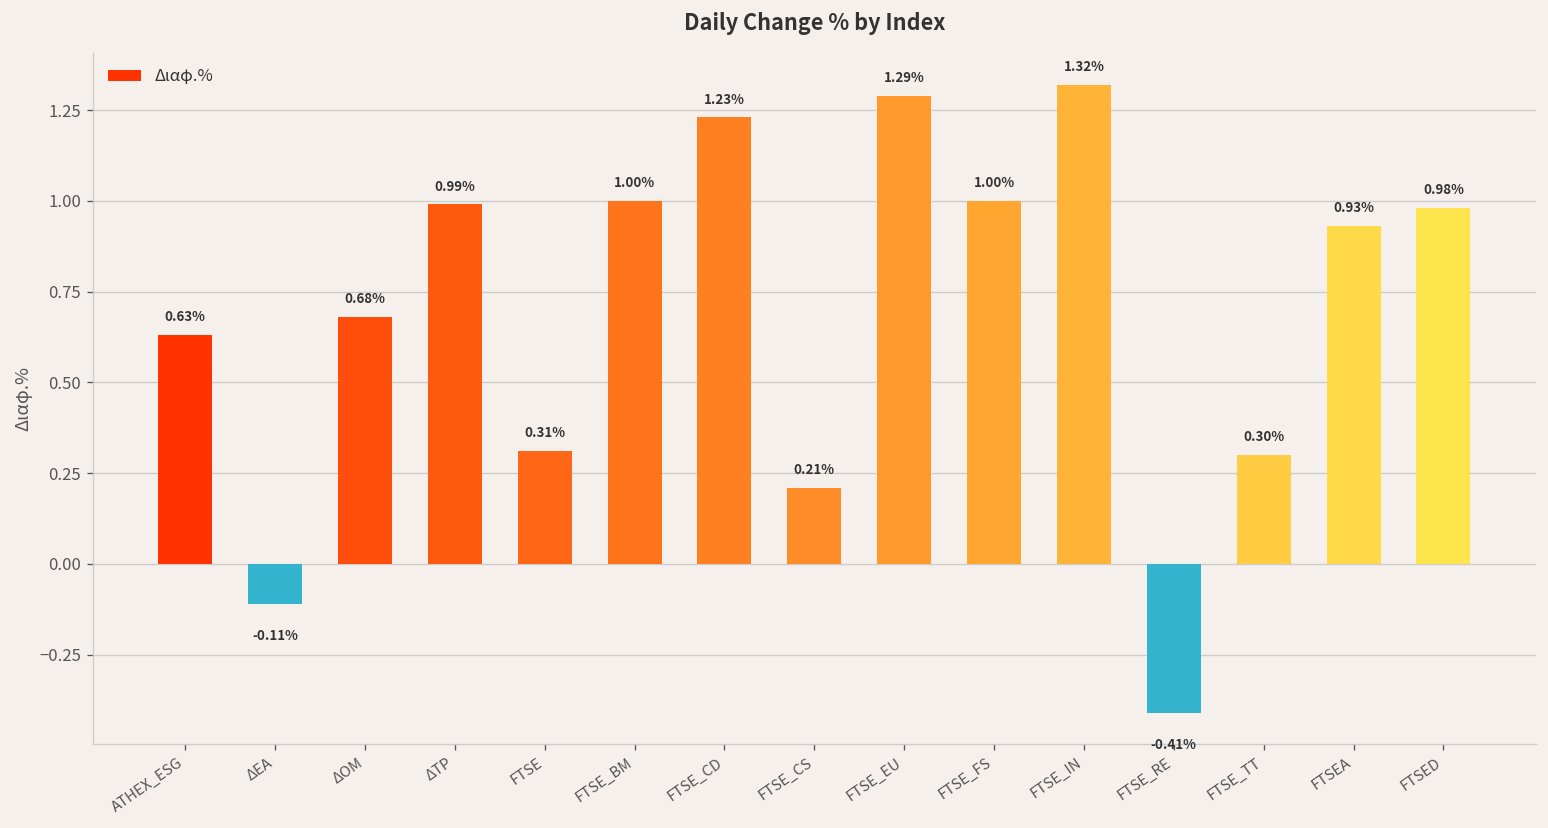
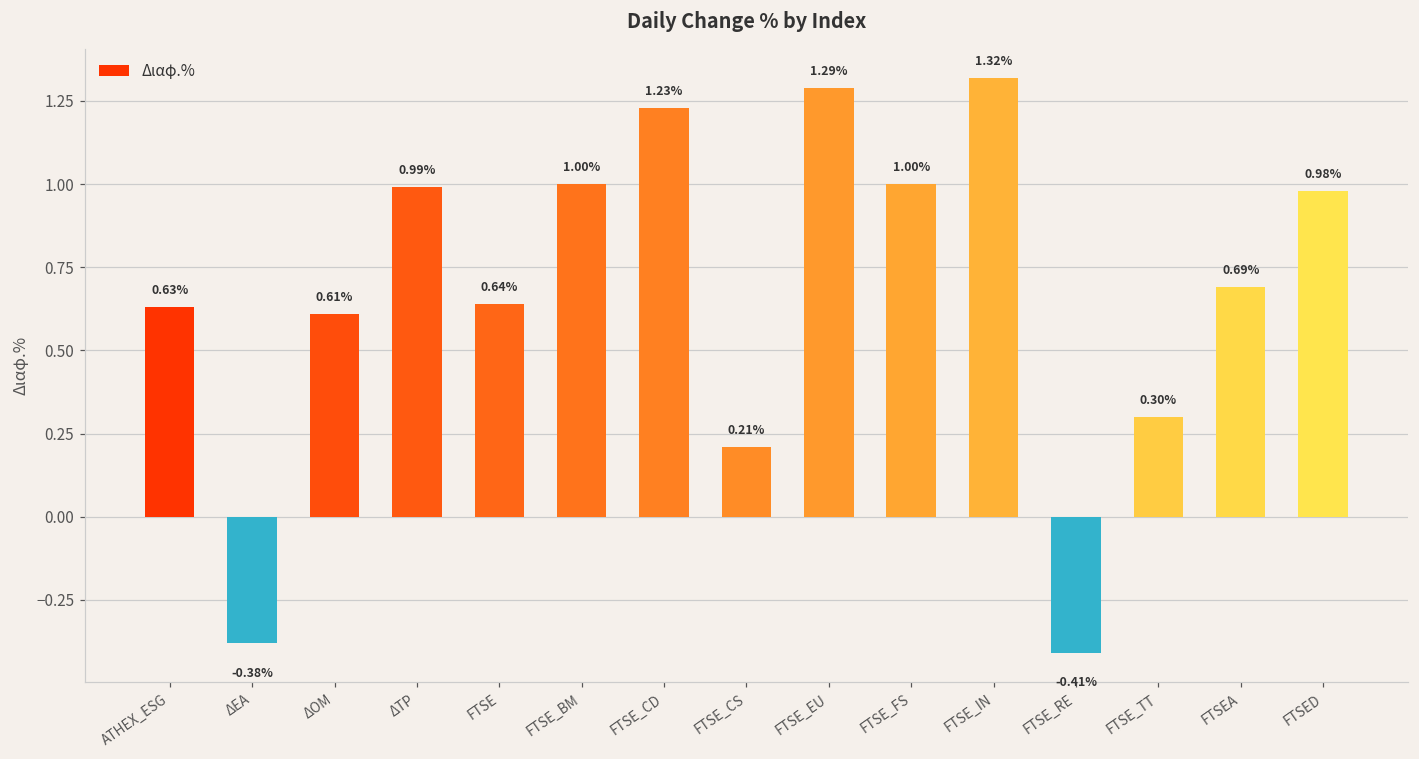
ΔΕΑ: -0.11% -> -0.38%
ΔΟΜ: 0.68% -> 0.61%
FTSE: 0.31% -> 0.64%
FTSEA: 0.93% -> 0.69%
